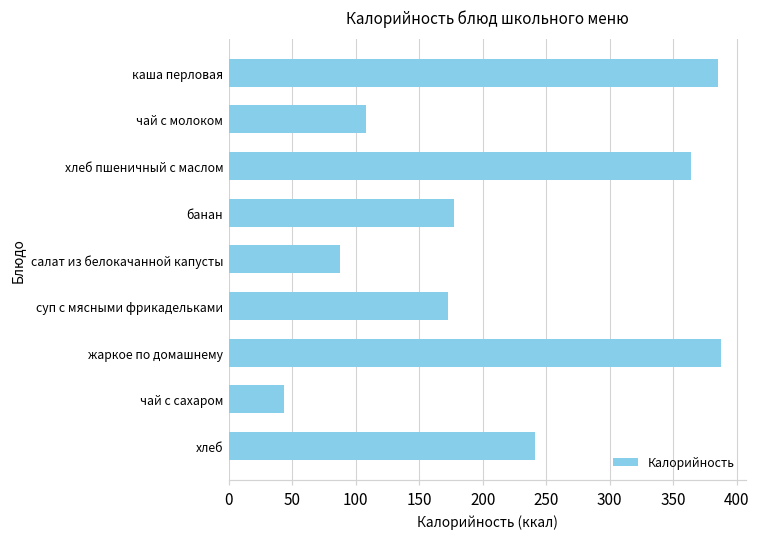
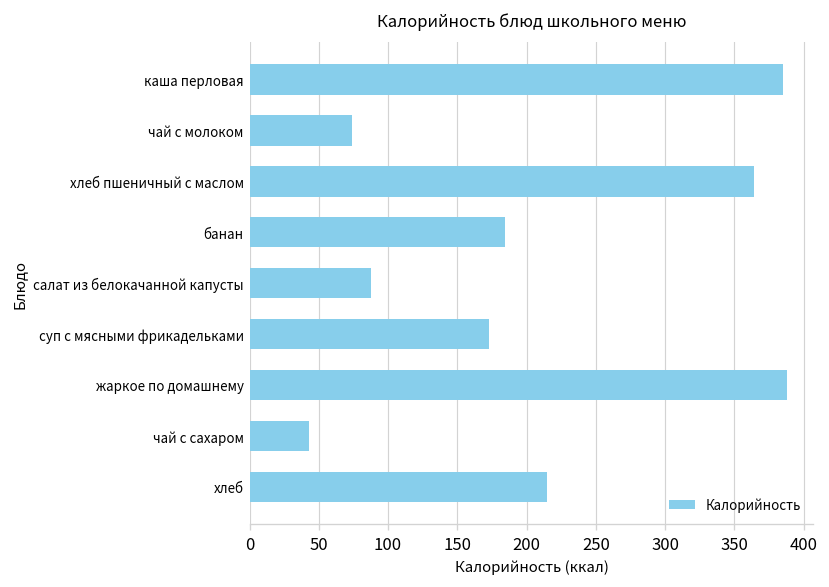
чай с молоком: 108 -> 74
банан: 177 -> 184
хлеб: 241 -> 214
